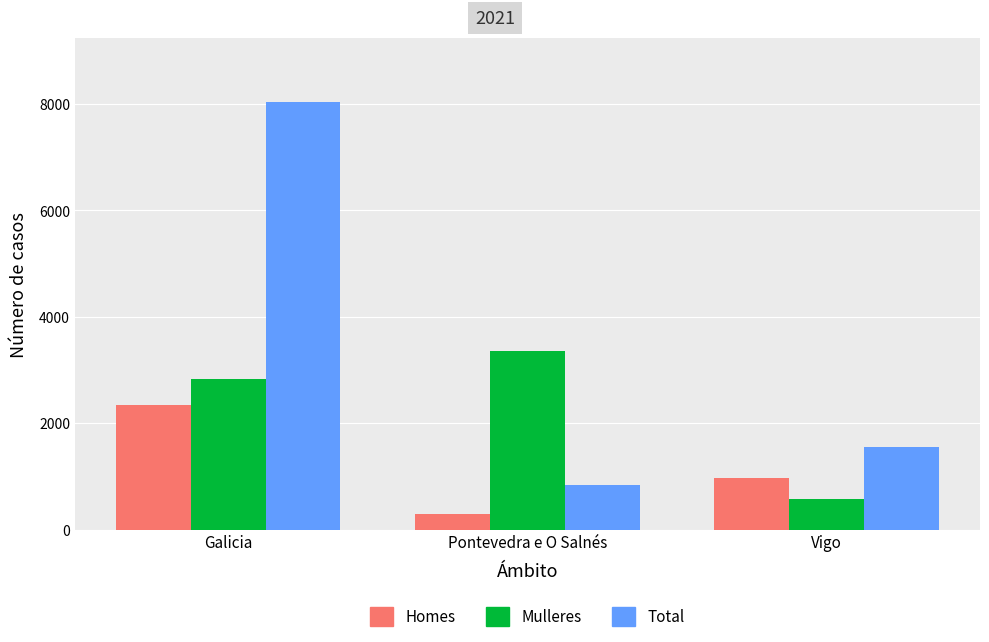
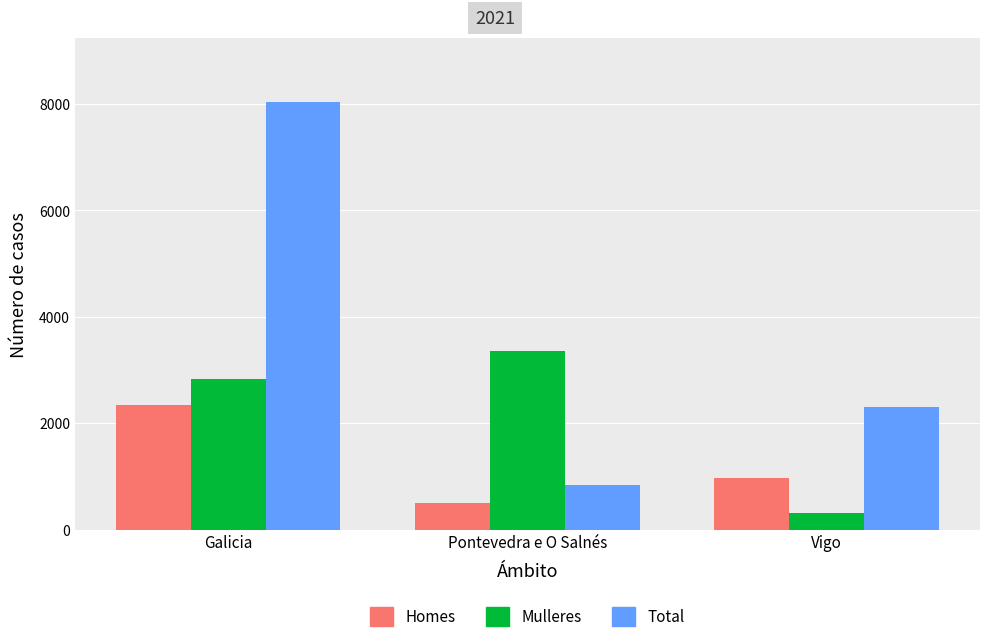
Homes, Pontevedra e O Salnés: 300 -> 500
Mulleres, Vigo: 600 -> 300
Total, Vigo: 1600 -> 2300
